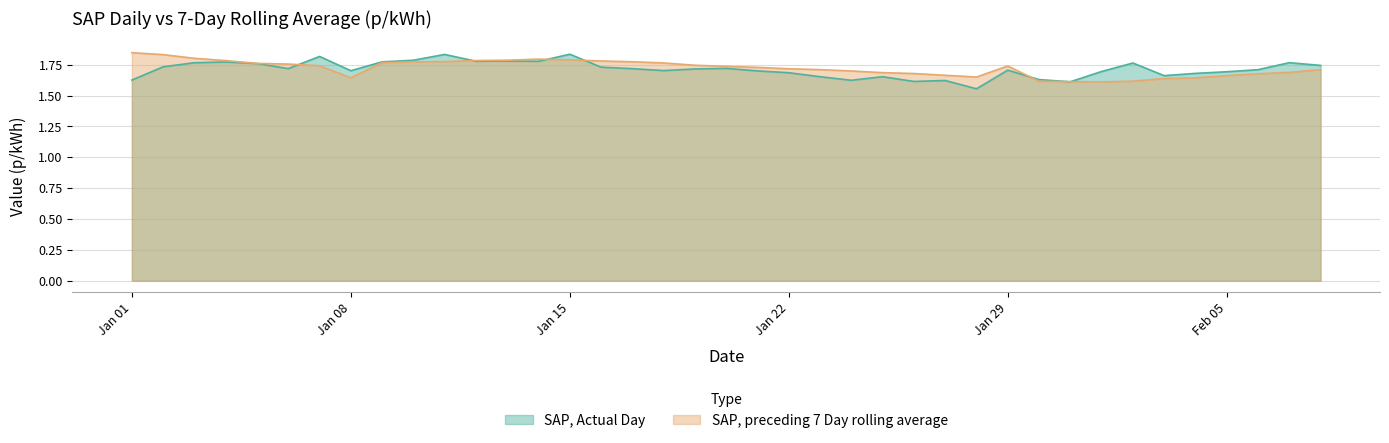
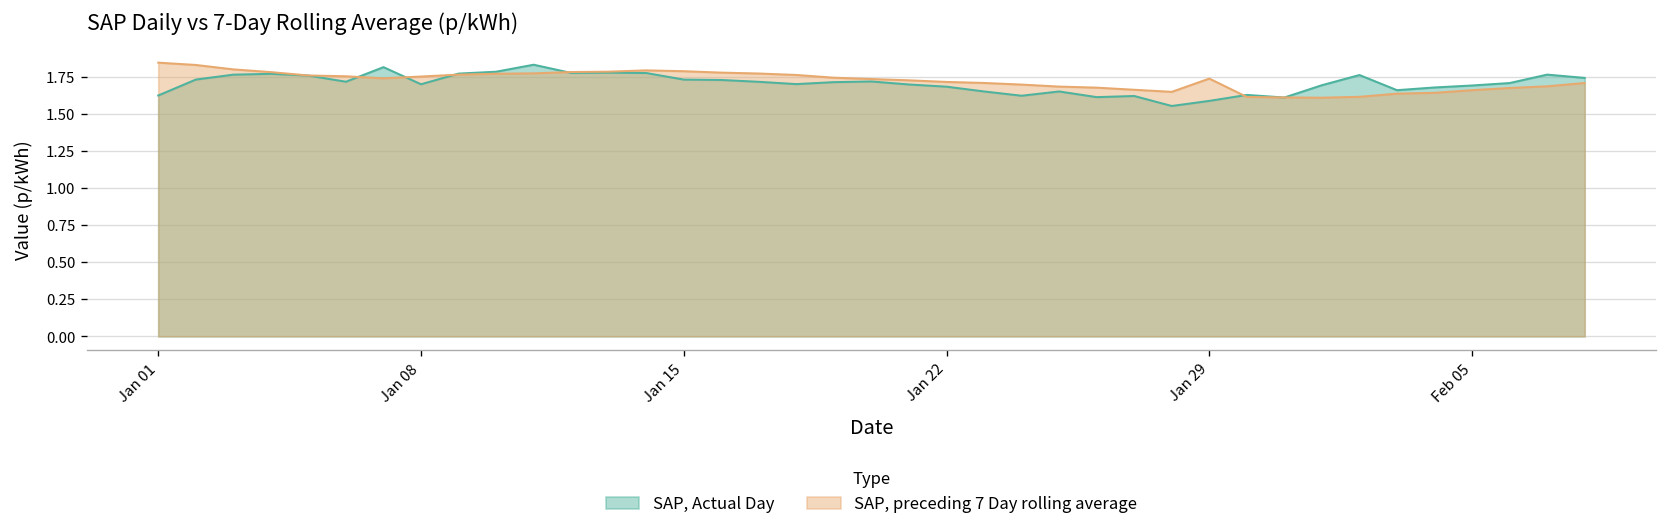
SAP, preceding 7 Day rolling average, Jan 08: 1.64 -> 1.75
SAP, Actual Day, Jan 15: 1.84 -> 1.73
SAP, Actual Day, Jan 29: 1.71 -> 1.59
